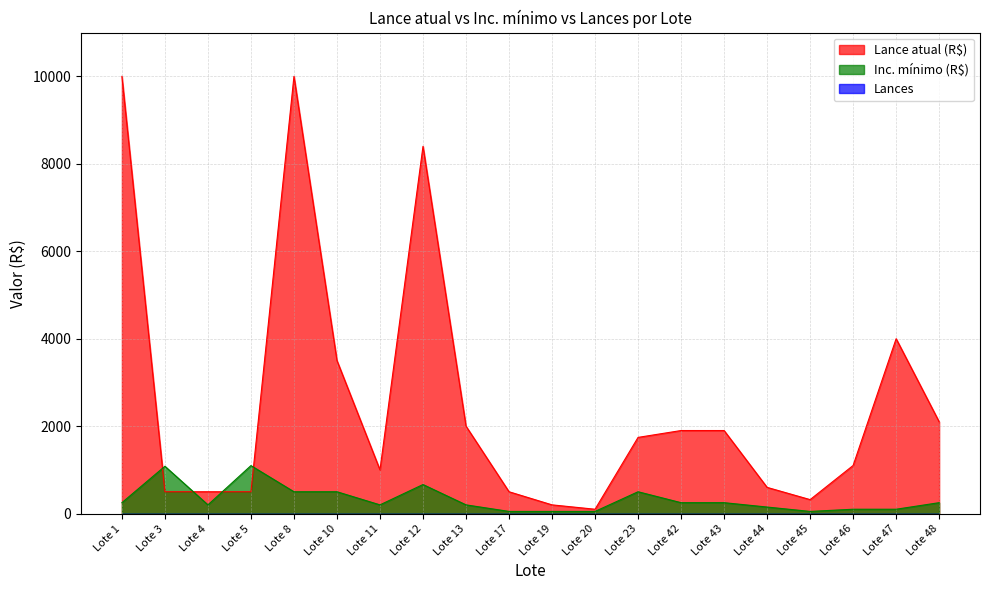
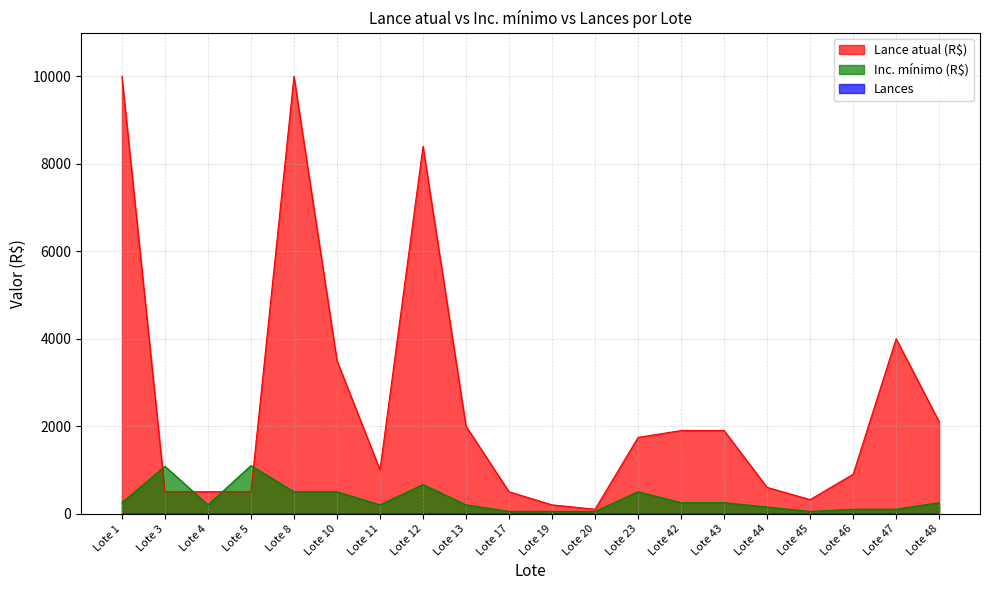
Lance atual (R$), Lote 46: 1100 -> 900
